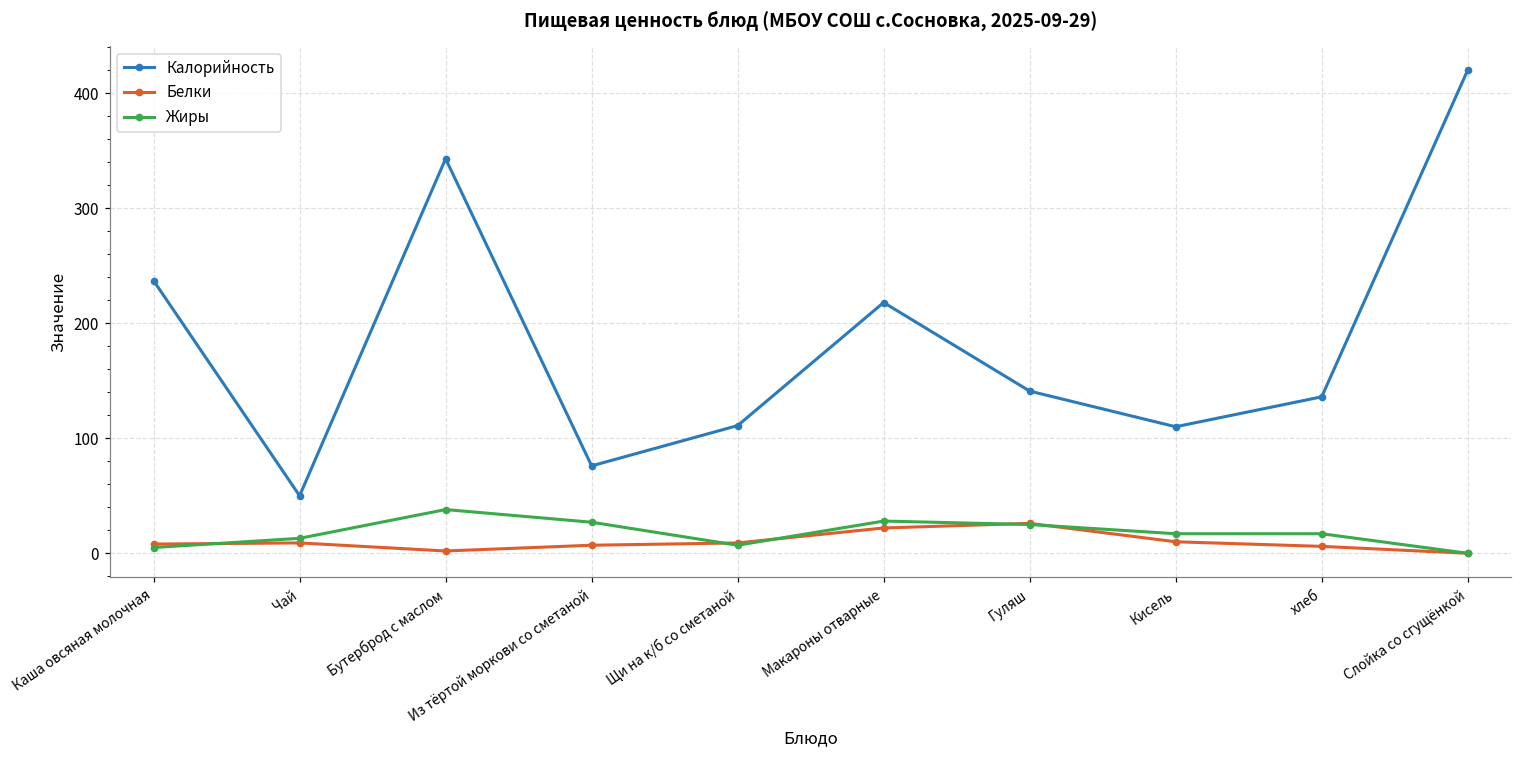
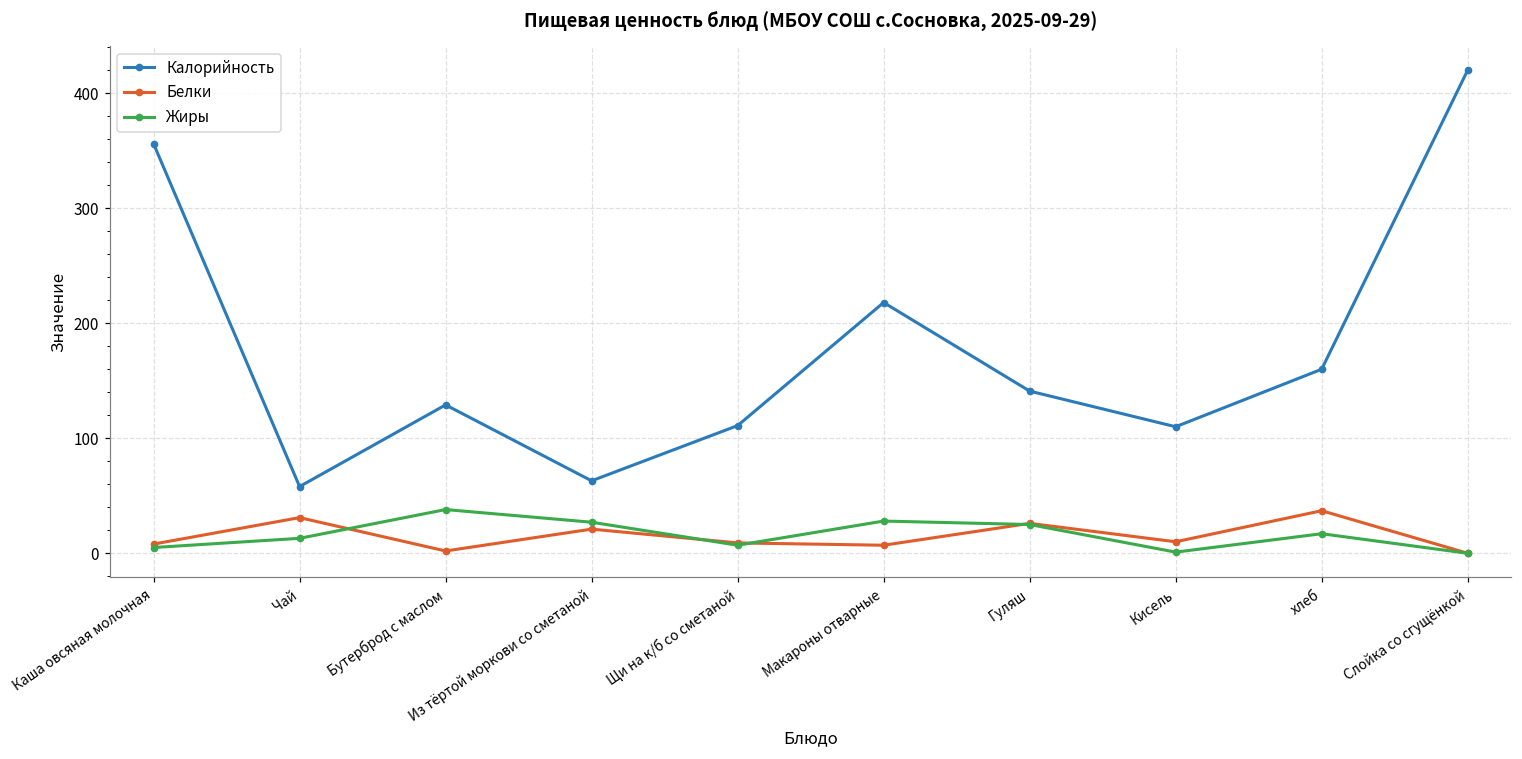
Калорийность, Каша овсяная молочная: 237 -> 356
Калорийность, Чай: 50 -> 58
Белки, Чай: 9 -> 31
Калорийность, Бутерброд с маслом: 343 -> 129
Калорийность, Из тёртой моркови со сметаной: 76 -> 63
Белки, Из тёртой моркови со сметаной: 7 -> 21
Белки, Макароны отварные: 22 -> 7
Жиры, Кисель: 17 -> 1
Калорийность, хлеб: 136 -> 160
Белки, хлеб: 6 -> 37
